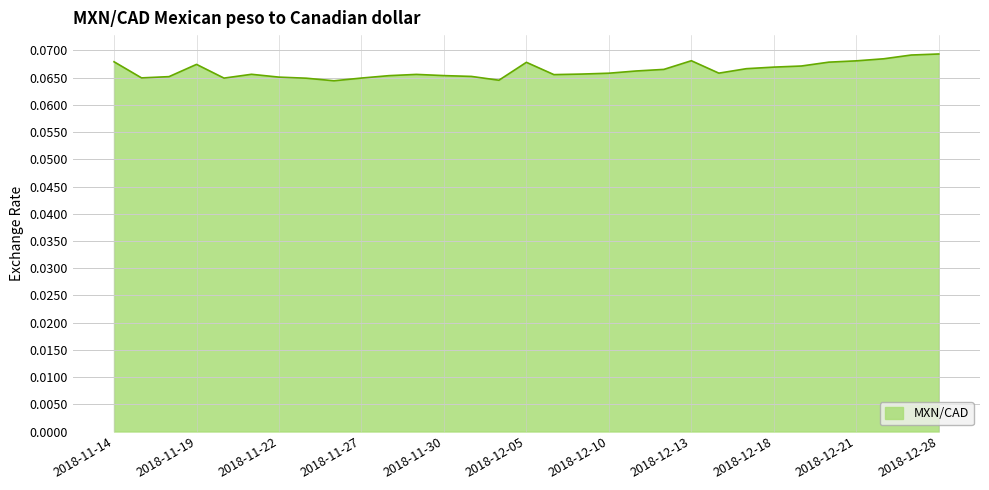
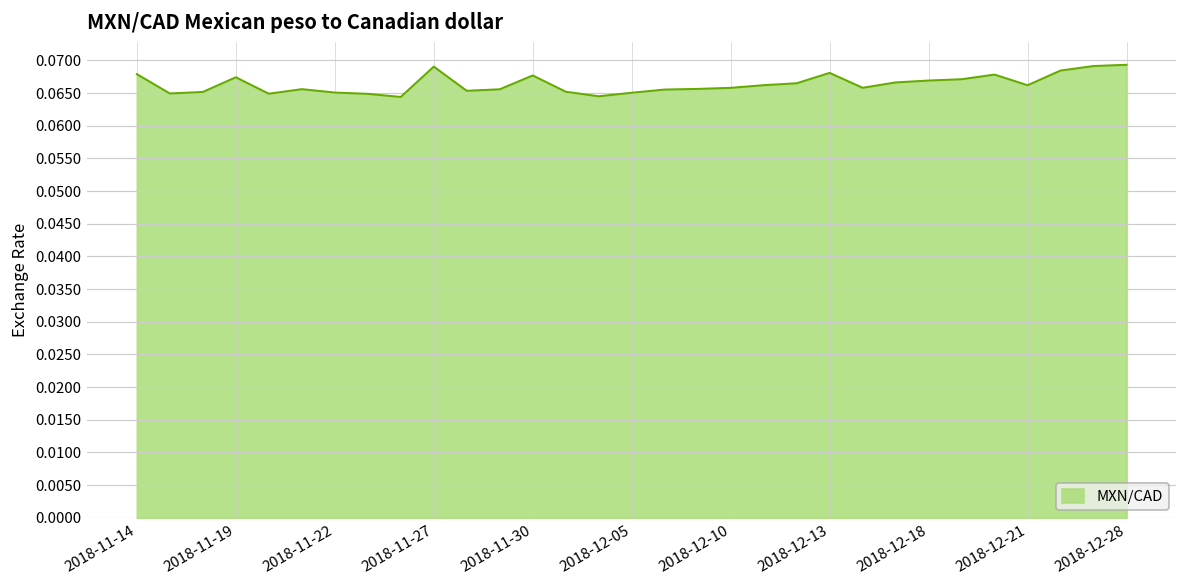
2018-11-27: 0.065 -> 0.069
2018-11-30: 0.065 -> 0.068
2018-12-05: 0.068 -> 0.065
2018-12-21: 0.068 -> 0.066
